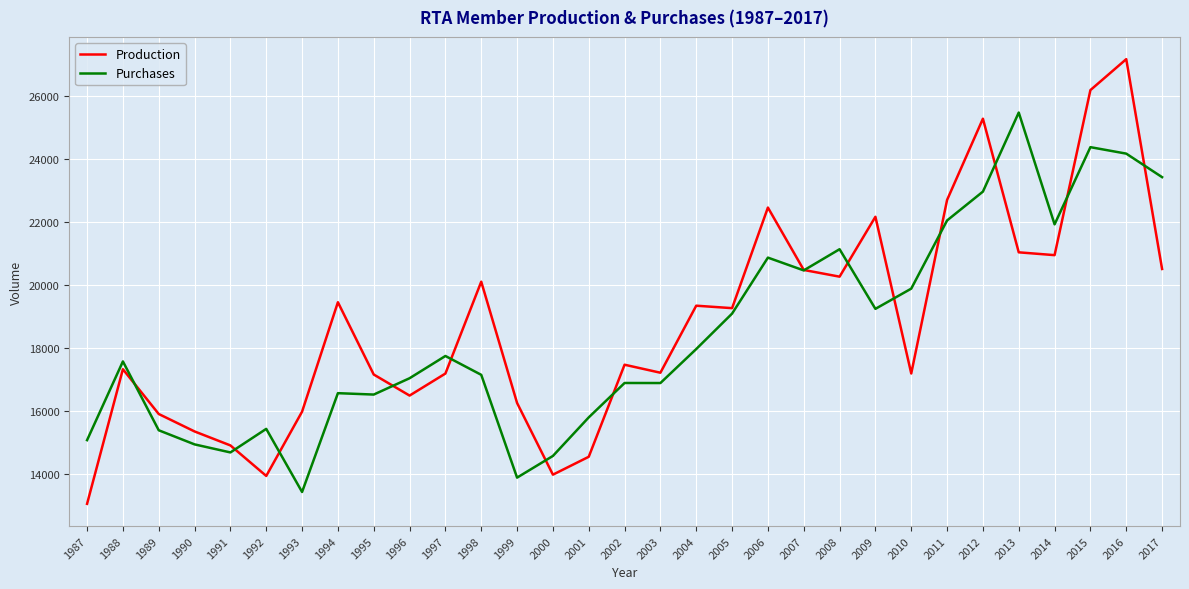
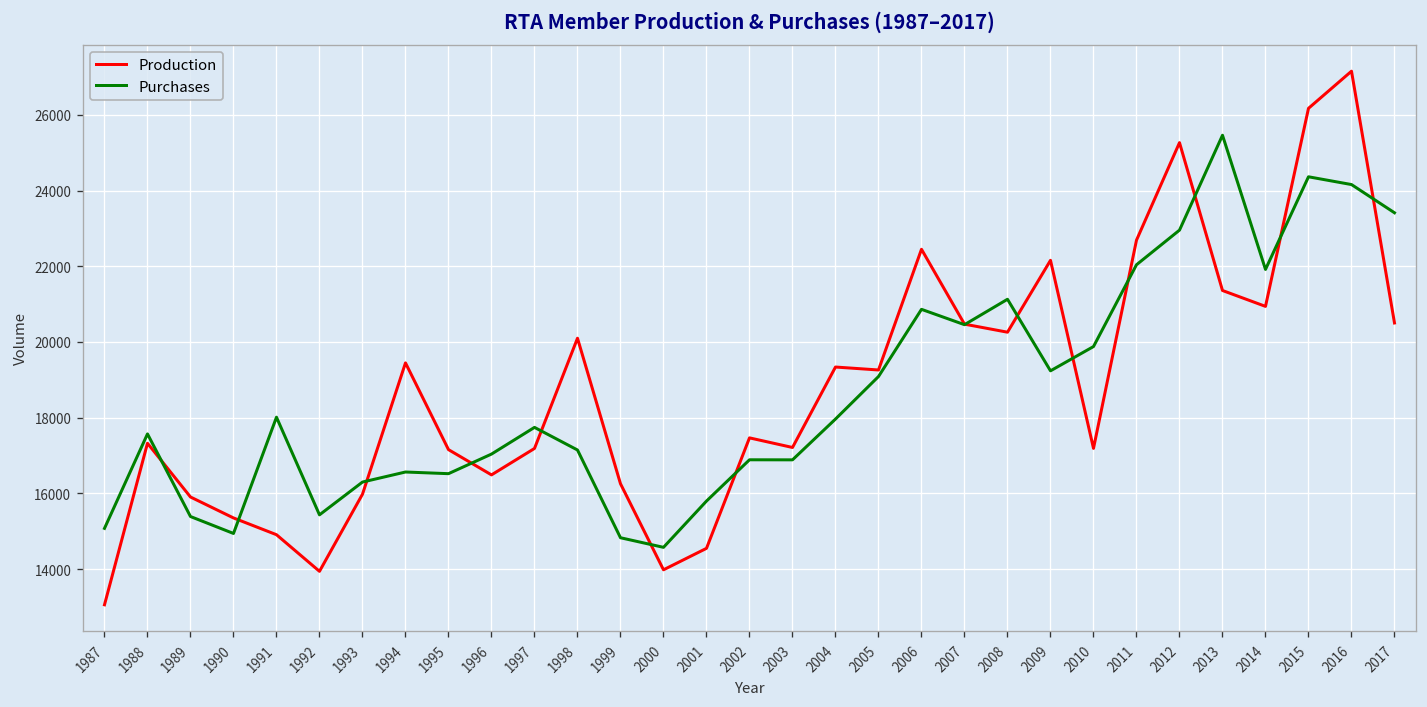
Purchases, 1991: 14700 -> 18000
Purchases, 1993: 13400 -> 16300
Purchases, 1999: 13900 -> 14800
Production, 2013: 21000 -> 21400
